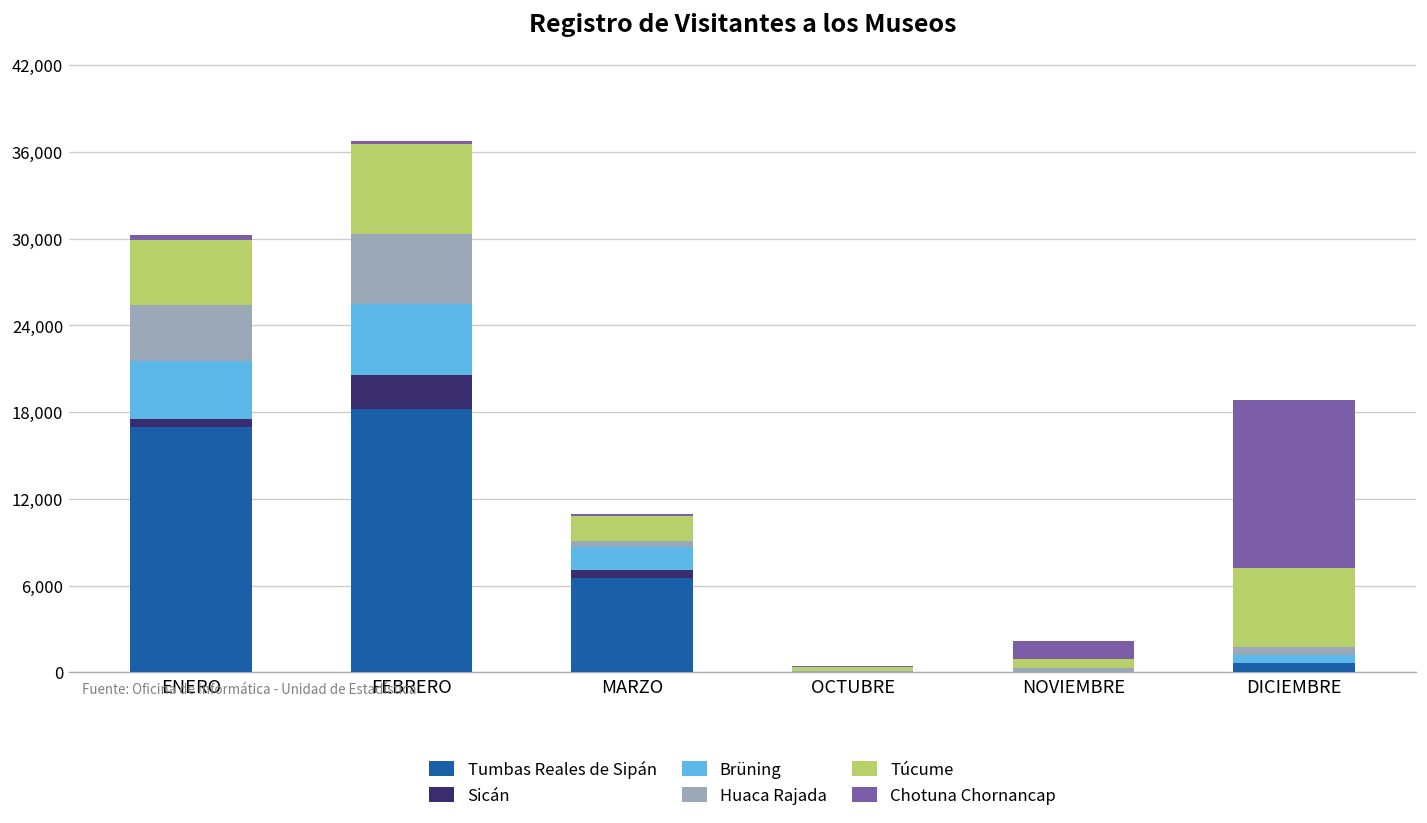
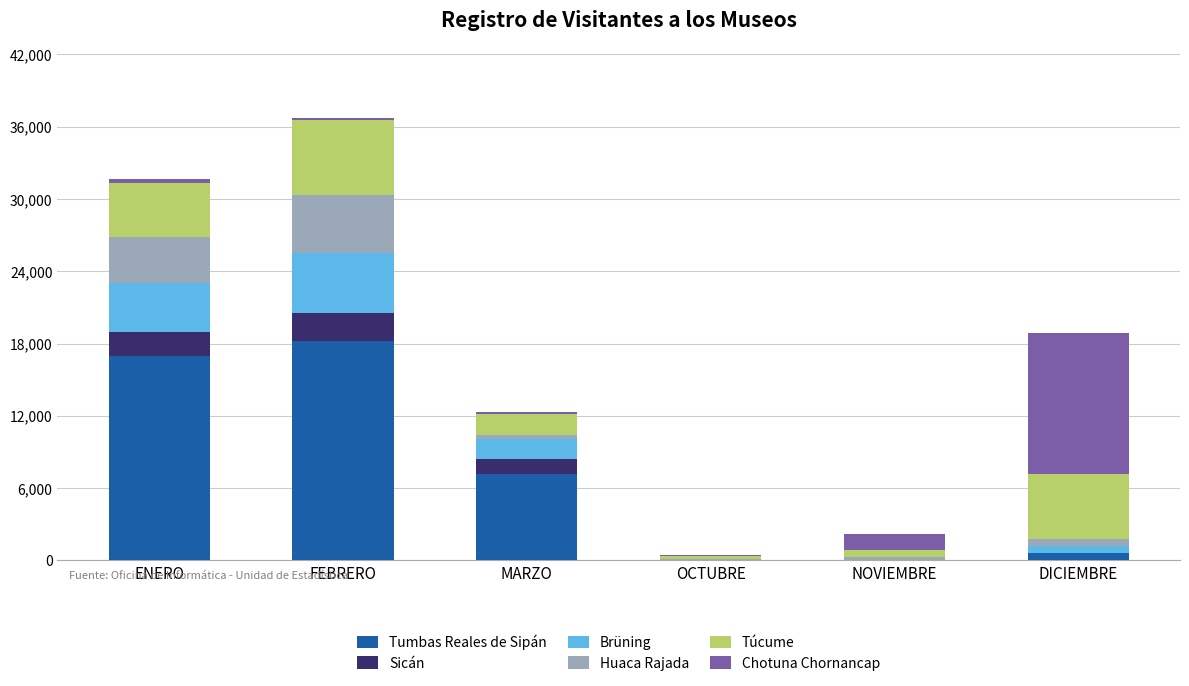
Sicán, ENERO: 600 -> 2,000
Tumbas Reales de Sipán, MARZO: 6,500 -> 7,200
Sicán, MARZO: 600 -> 1,300
